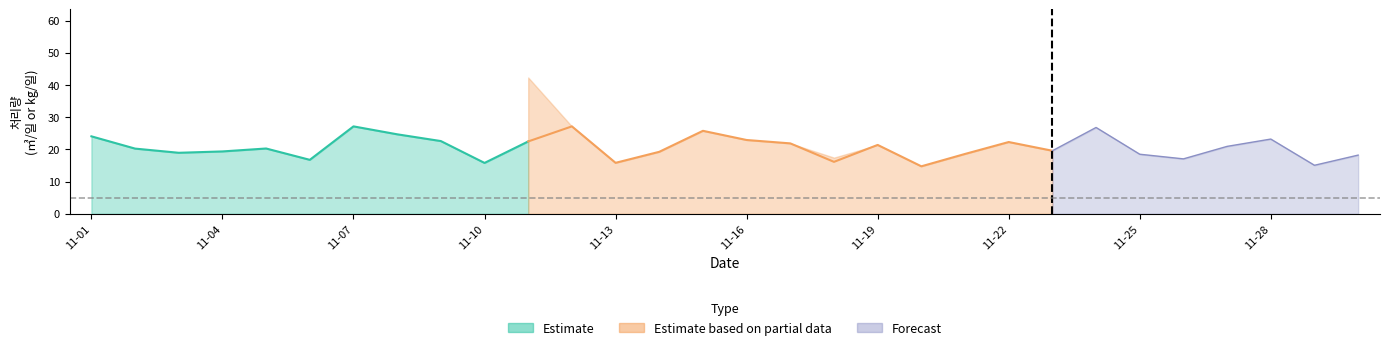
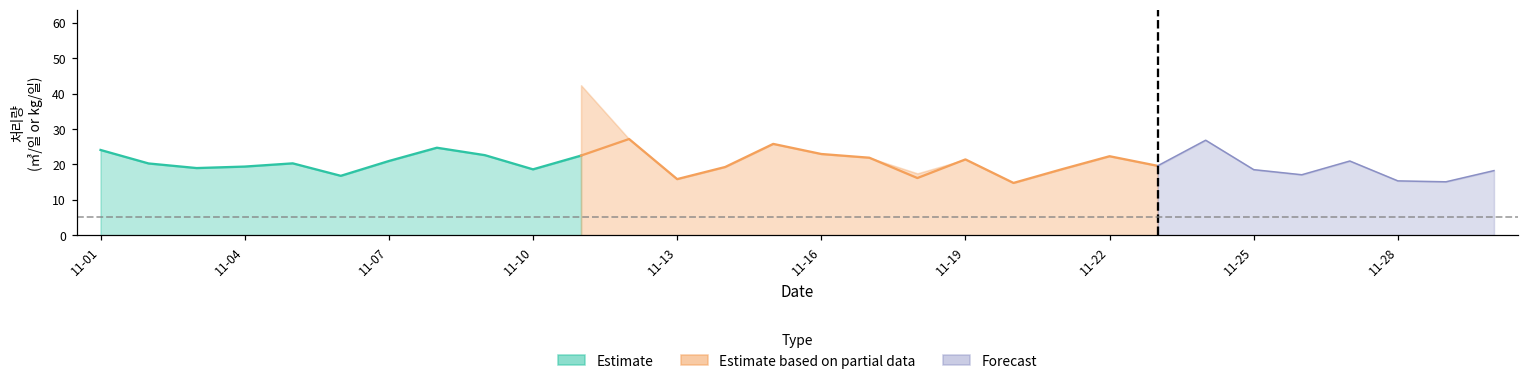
Estimate, 11-07: 27 -> 21
Estimate, 11-10: 16 -> 19
Forecast, 11-28: 23 -> 15
